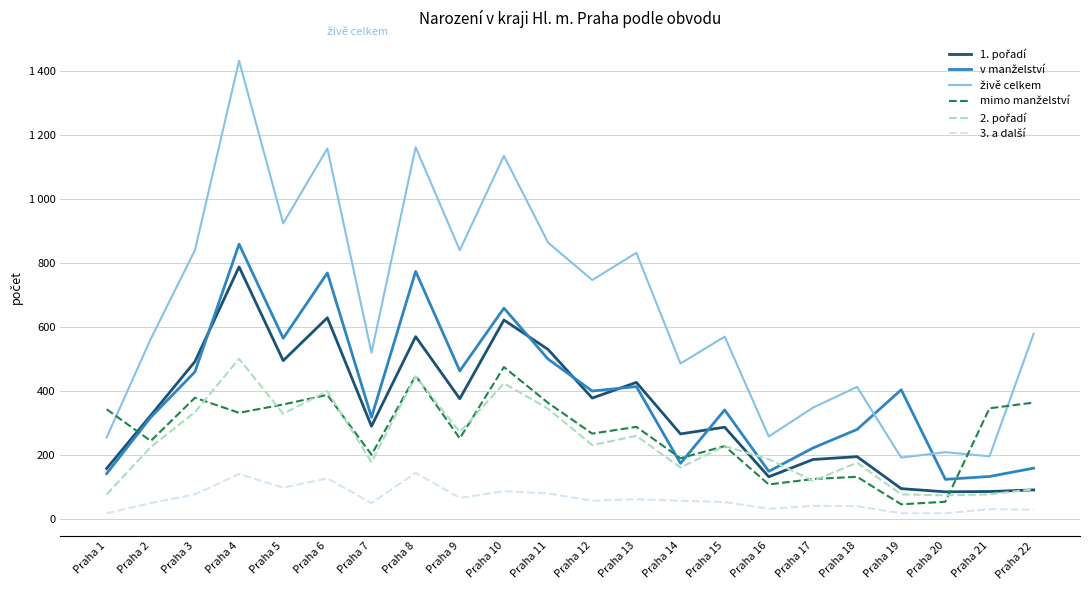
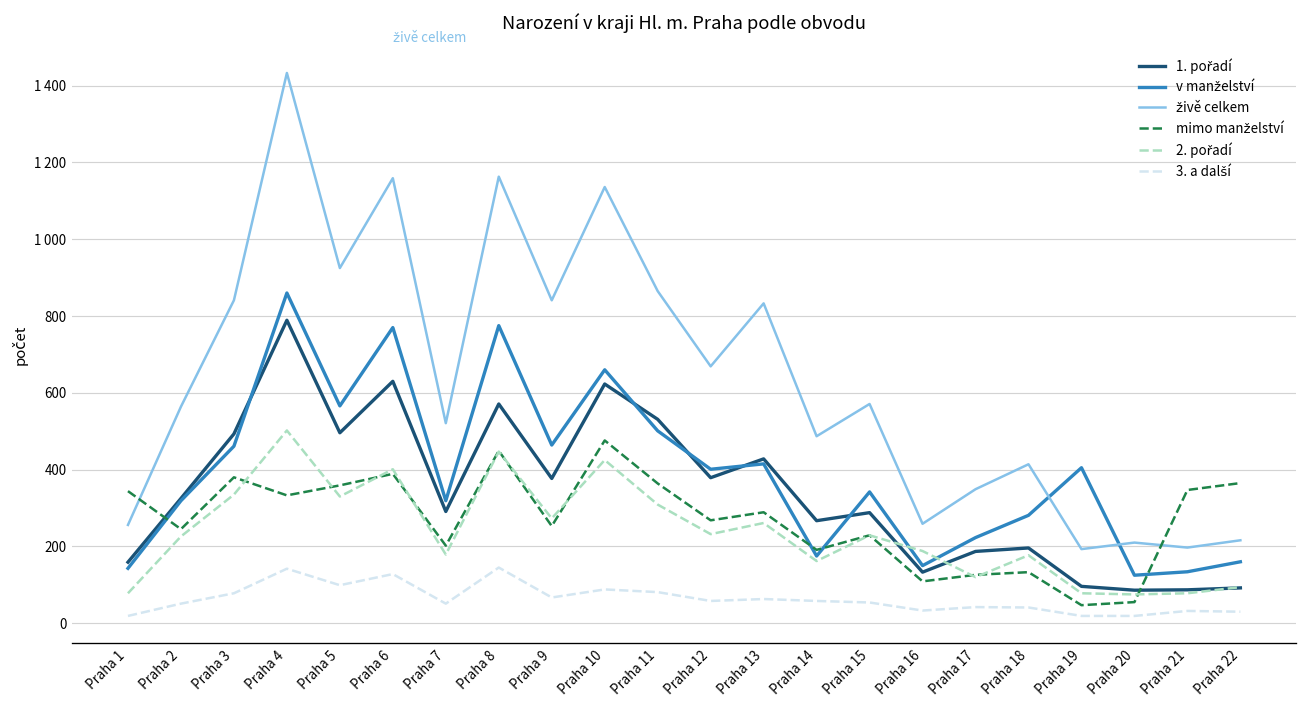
2. pořadí, Praha 11: 350 -> 310
živě celkem, Praha 12: 750 -> 670
živě celkem, Praha 22: 580 -> 220
